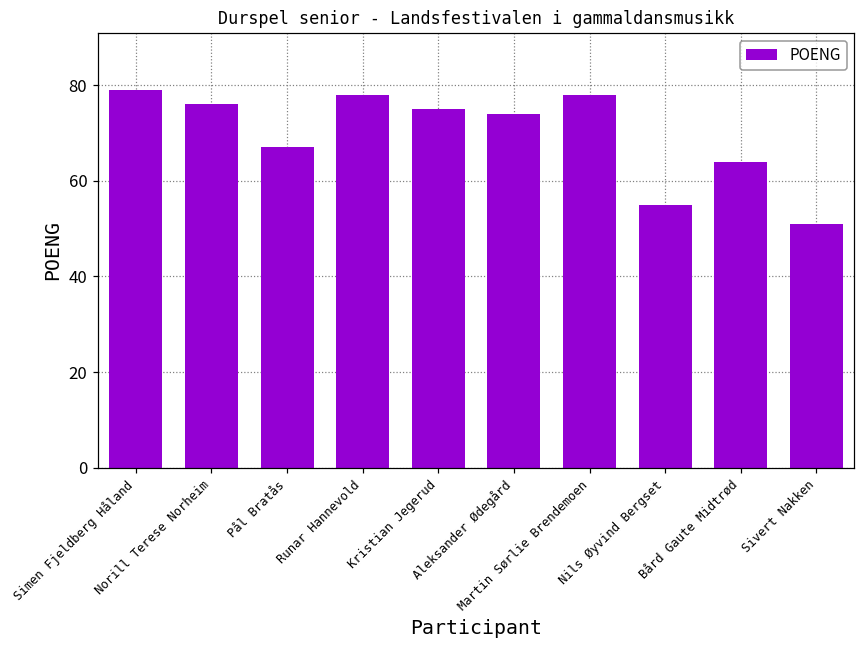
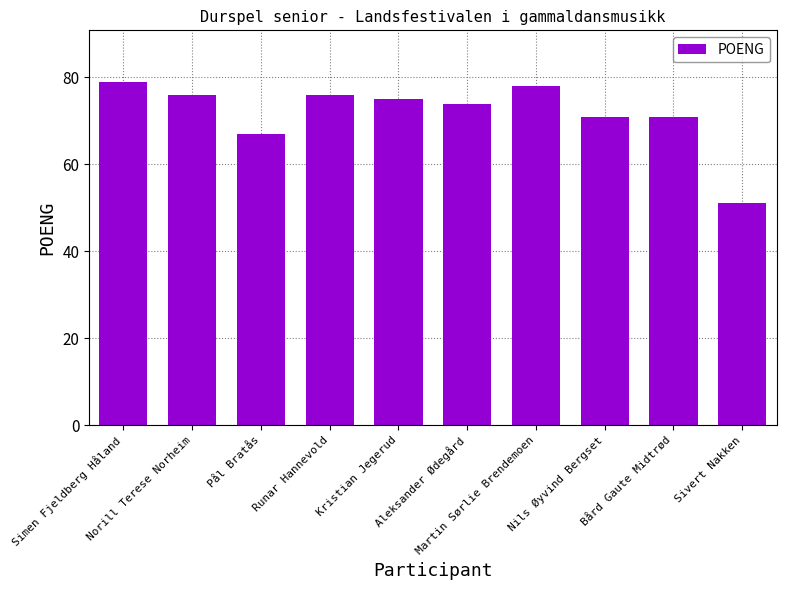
Runar Hannevold: 78 -> 76
Nils Øyvind Bergset: 55 -> 71
Bård Gaute Midtrød: 64 -> 71
